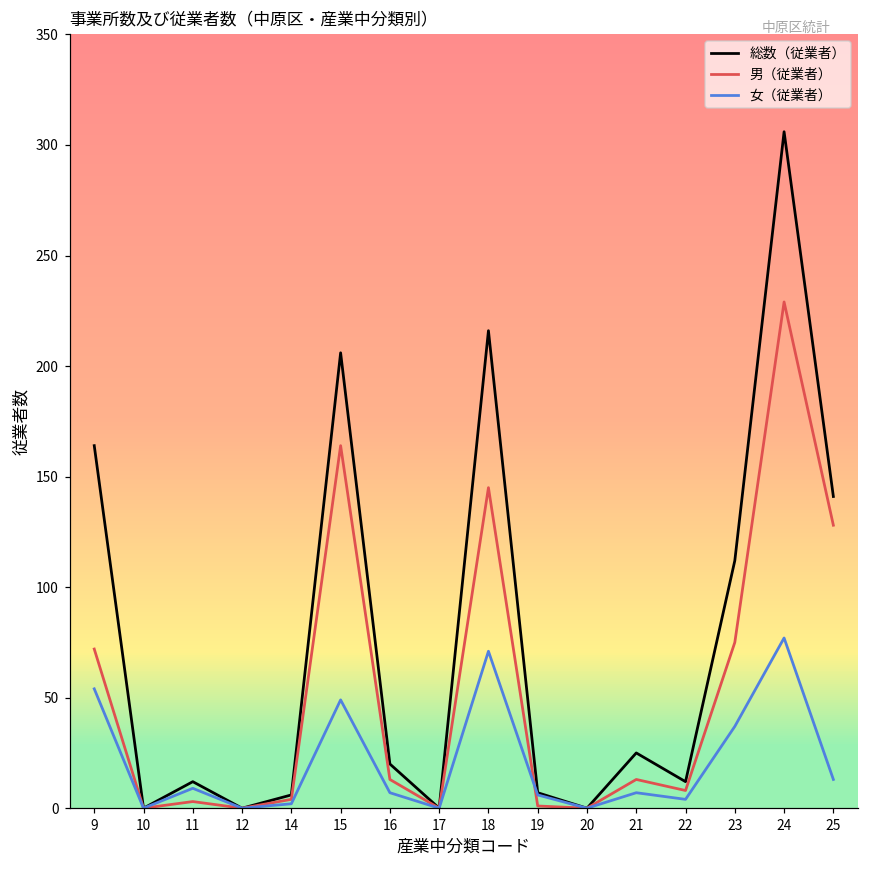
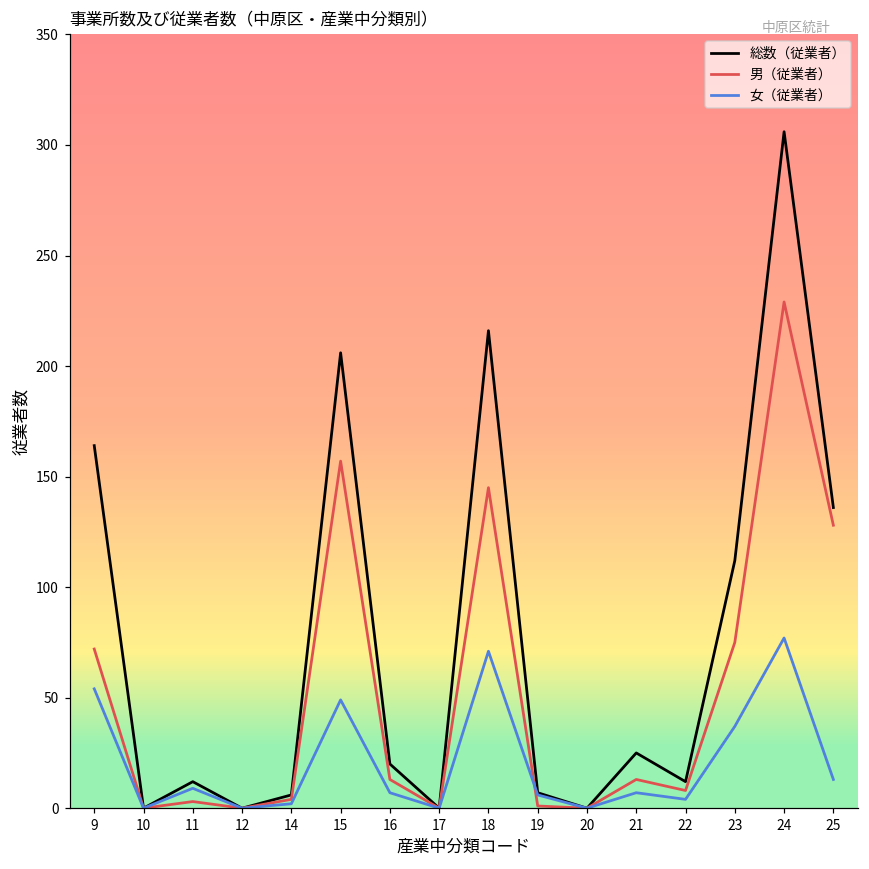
男（従業者）, 15: 164 -> 157
総数（従業者）, 25: 141 -> 136
